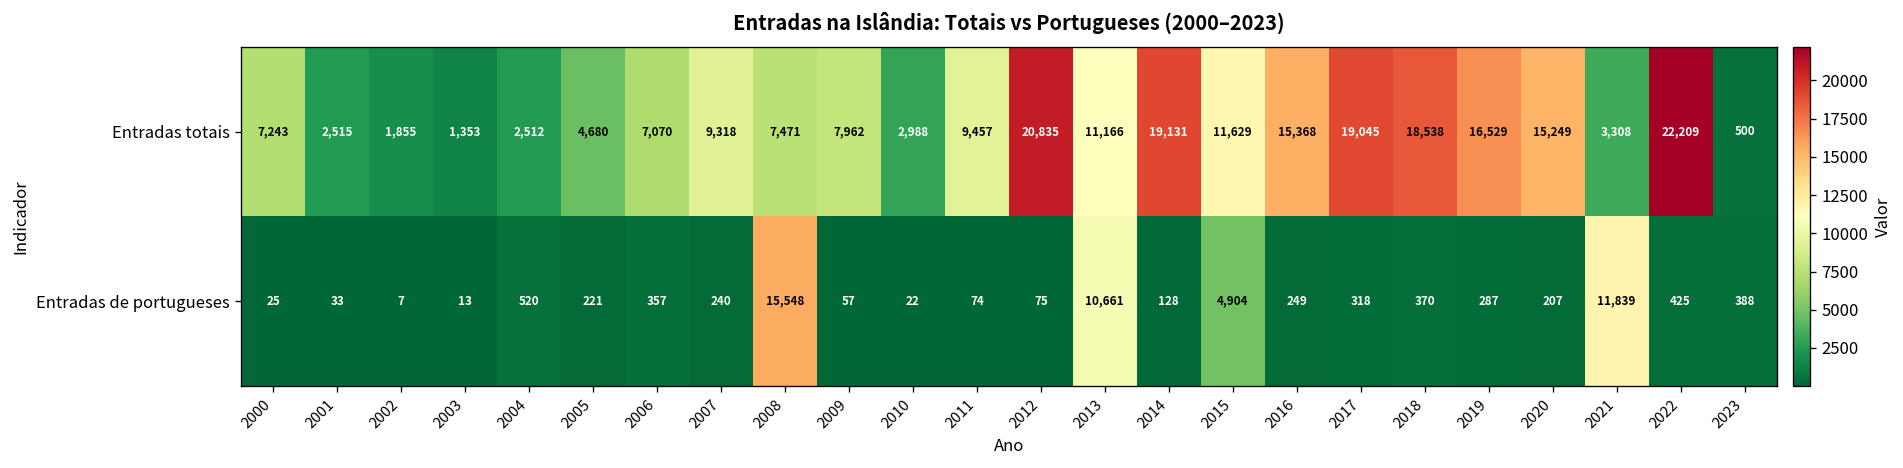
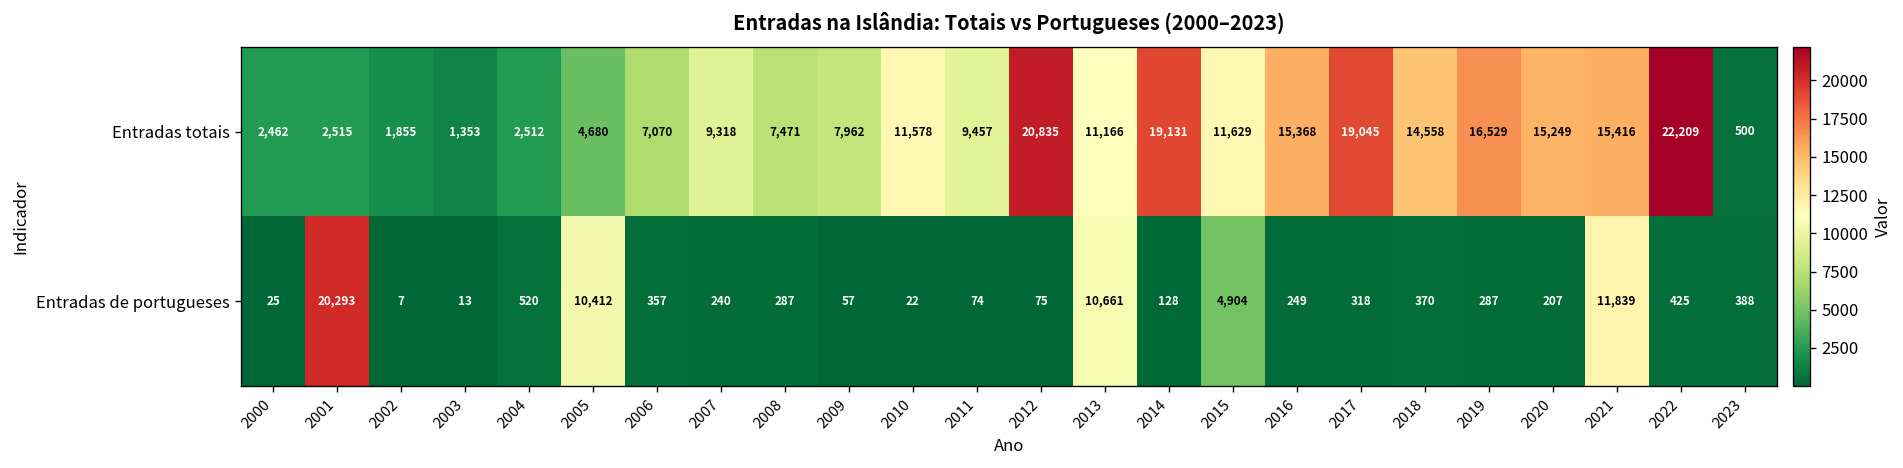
Entradas totais, 2000: 7,243 -> 2,462
Entradas totais, 2010: 2,988 -> 11,578
Entradas totais, 2018: 18,538 -> 14,558
Entradas totais, 2021: 3,308 -> 15,416
Entradas de portugueses, 2001: 33 -> 20,293
Entradas de portugueses, 2005: 221 -> 10,412
Entradas de portugueses, 2008: 15,548 -> 287
